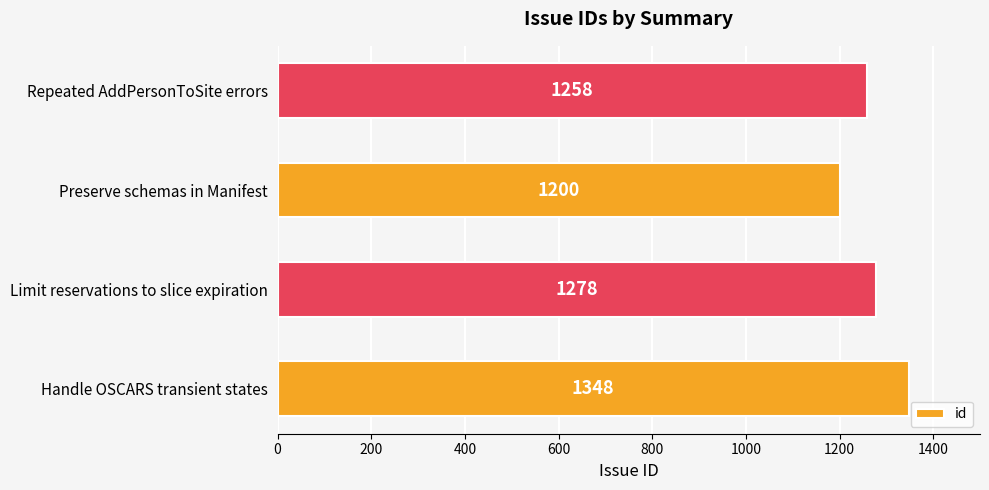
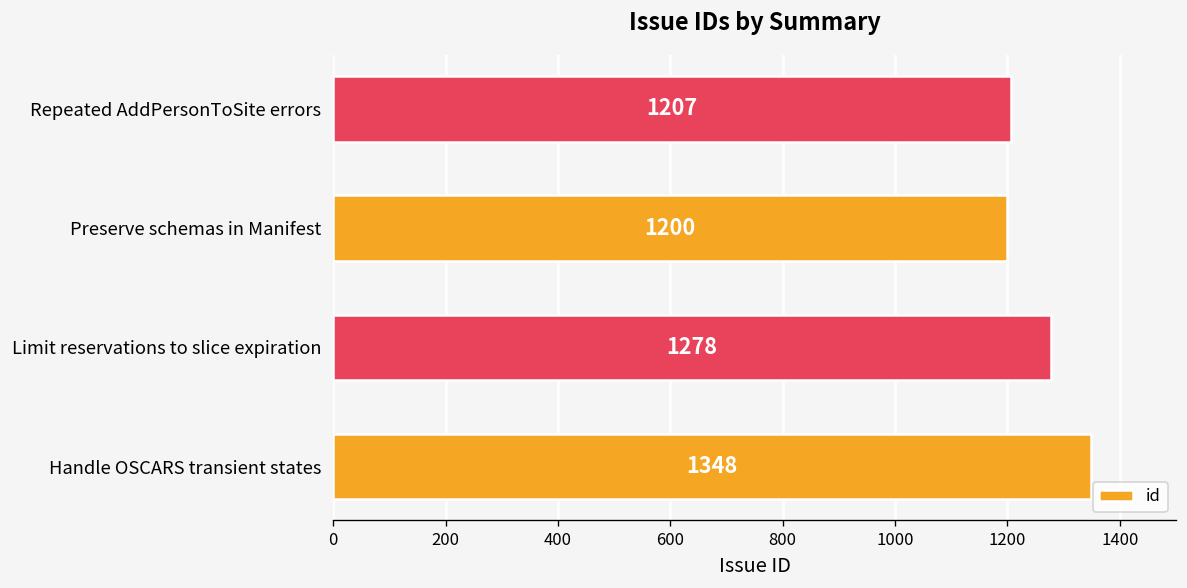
Repeated AddPersonToSite errors: 1258 -> 1207
